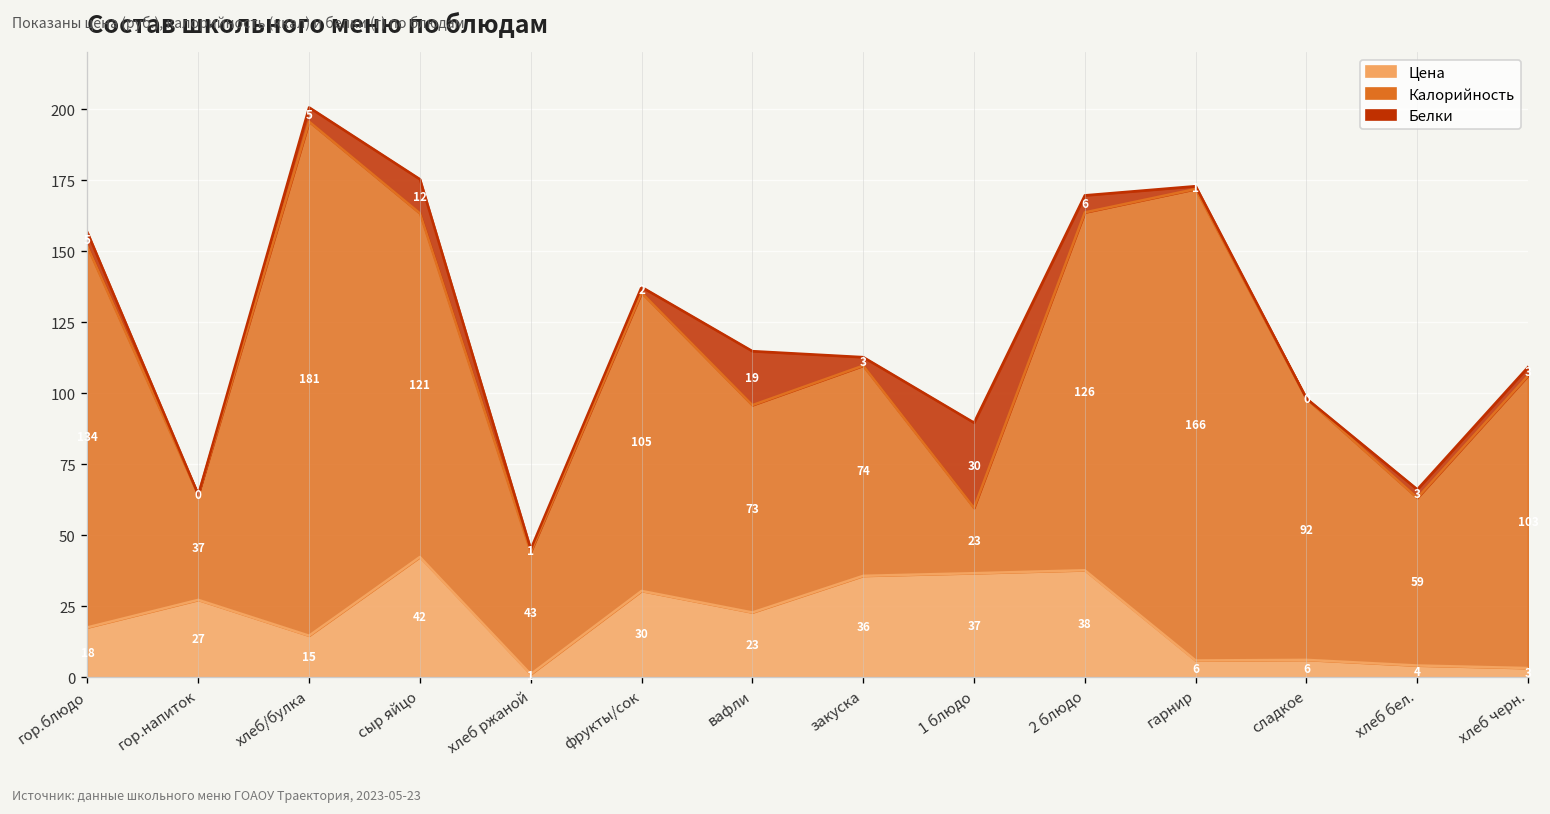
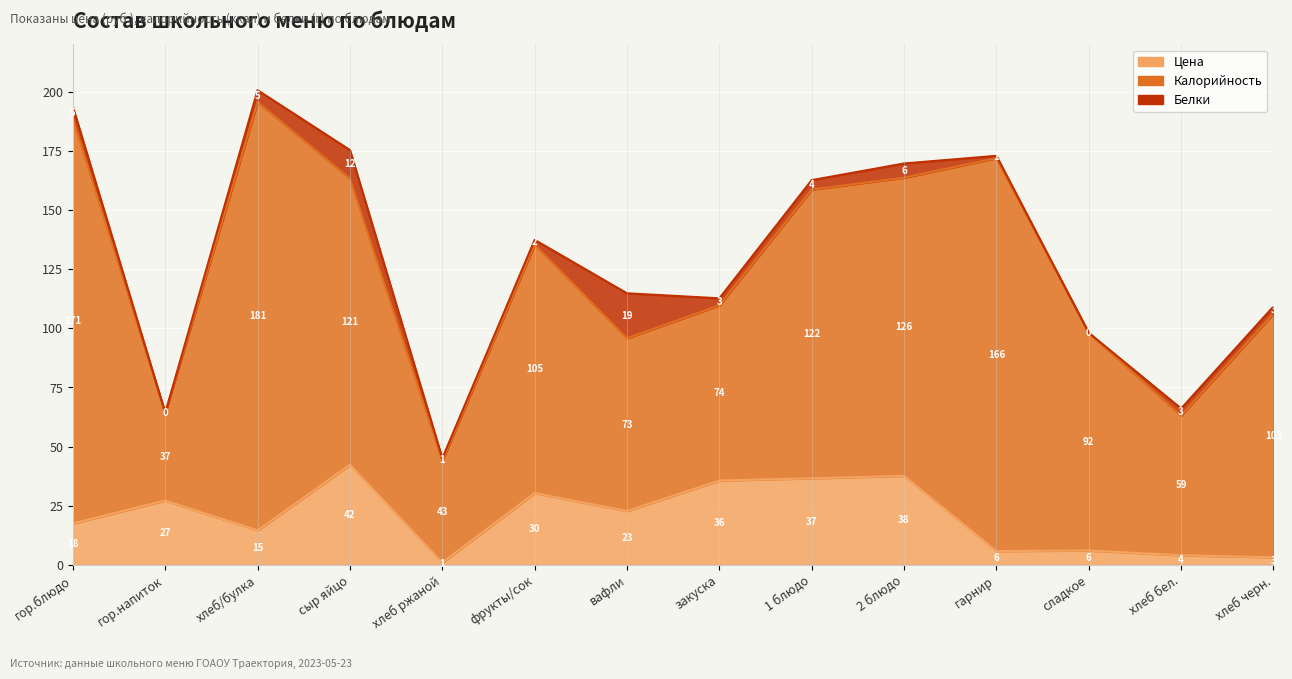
Калорийность, гор.блюдо: 134 -> 171
Калорийность, 1 блюдо: 23 -> 122
Белки, 1 блюдо: 30 -> 4
